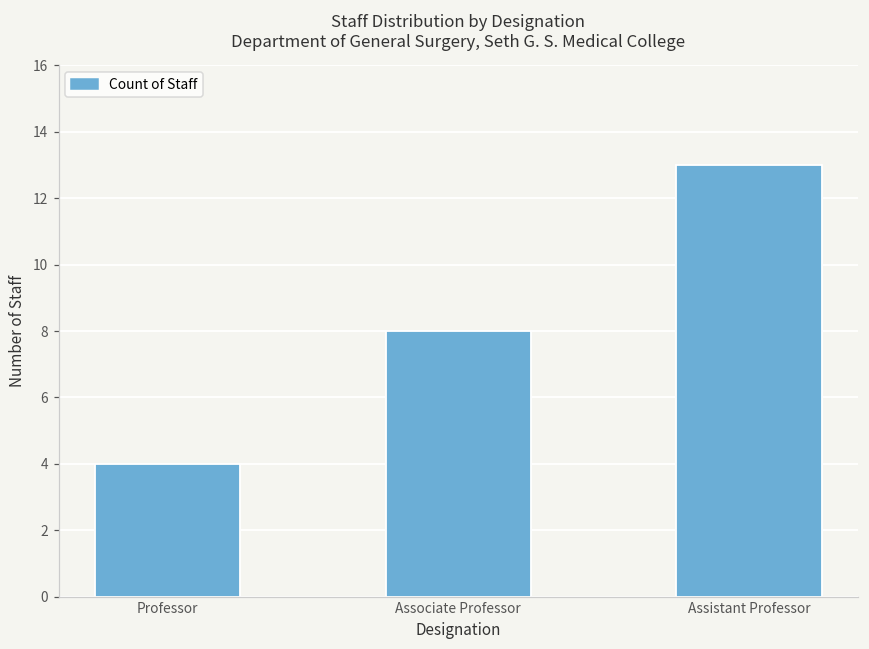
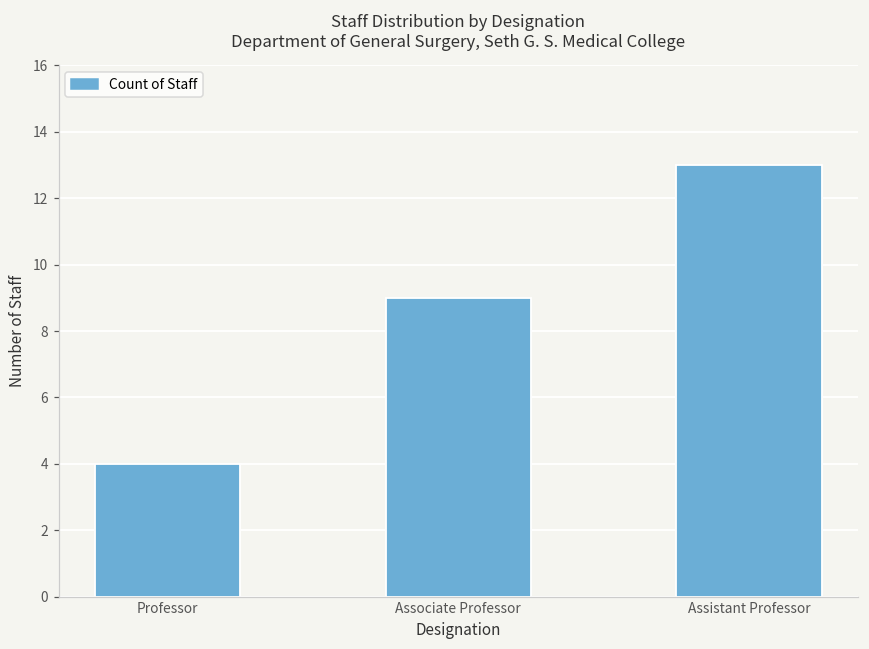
Associate Professor: 8 -> 9
